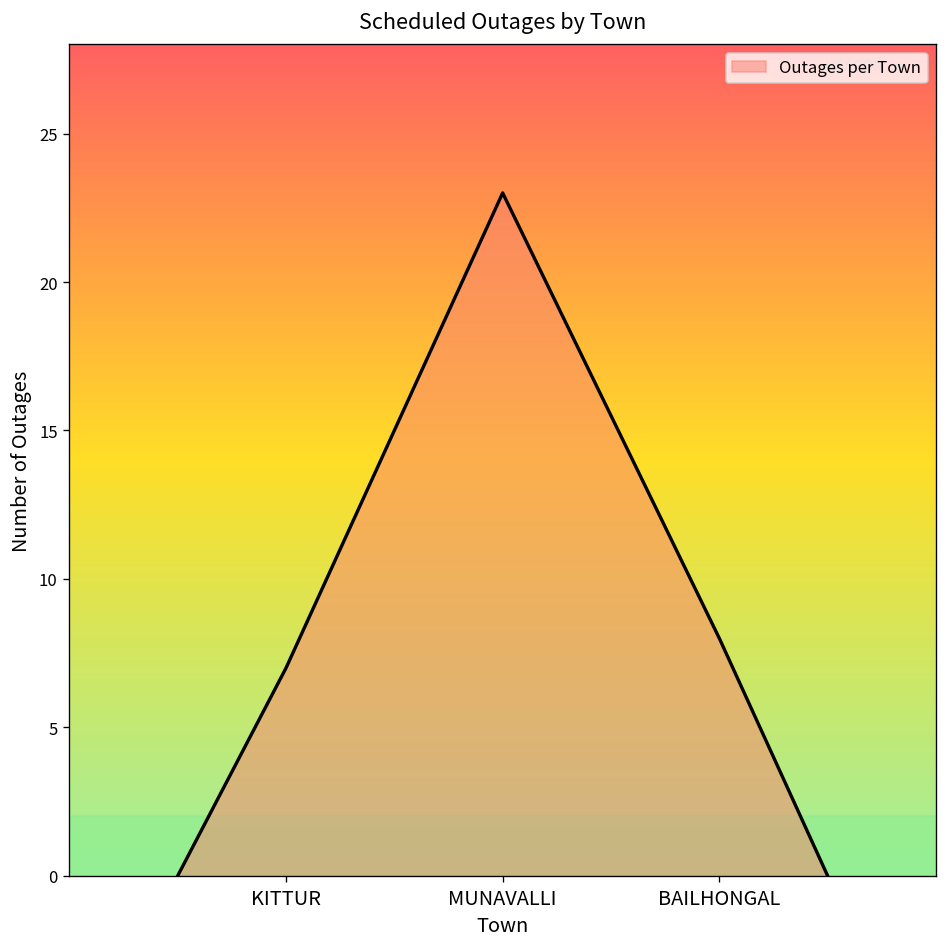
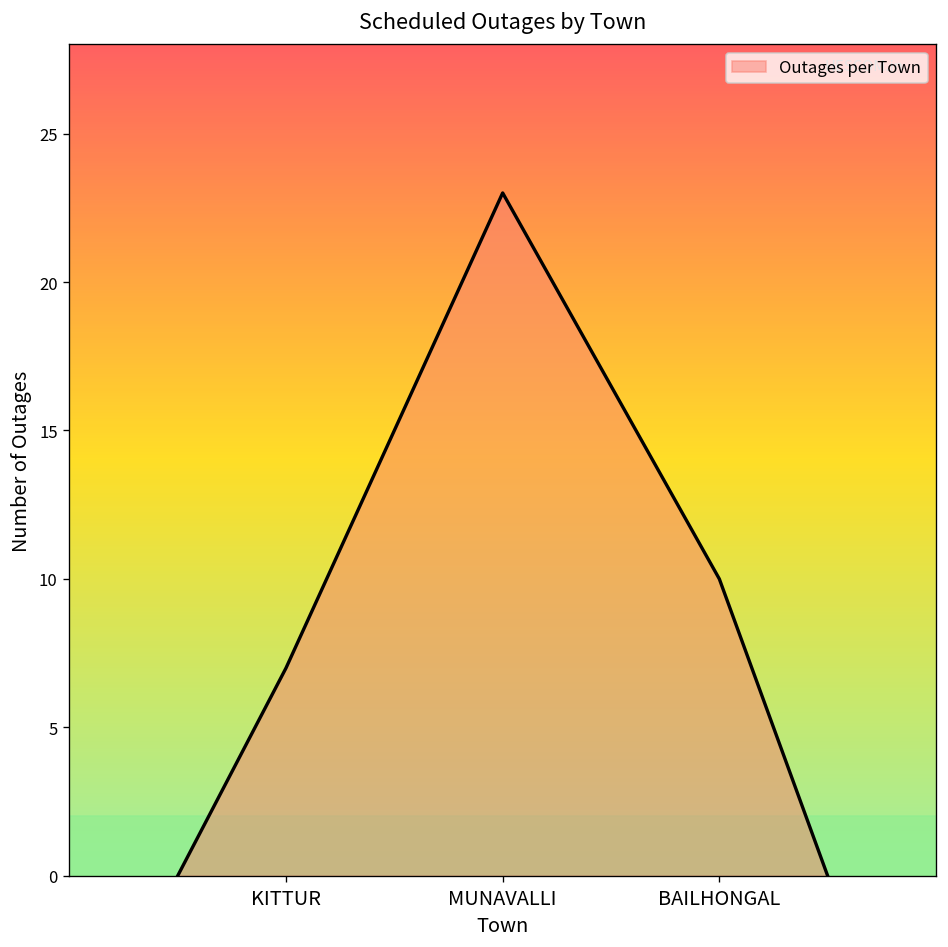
BAILHONGAL: 8 -> 10
